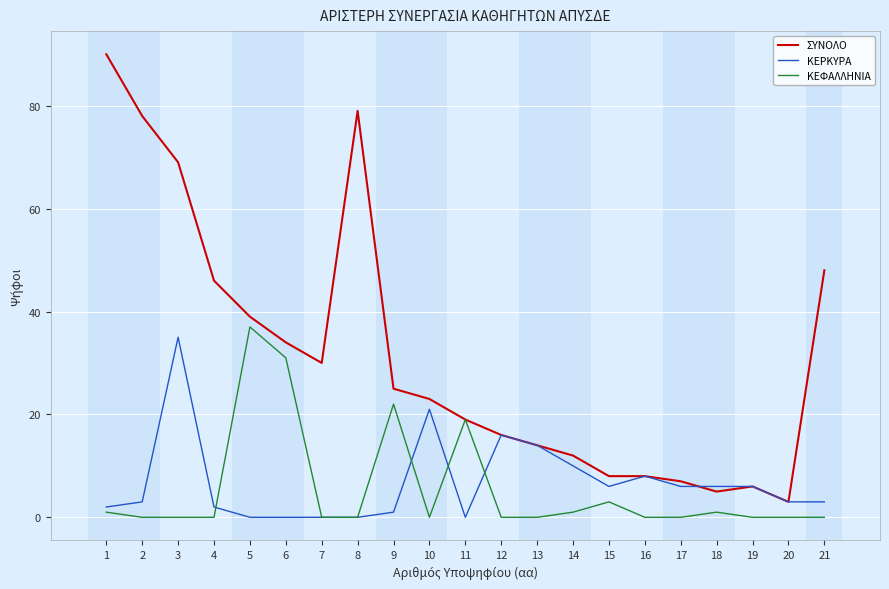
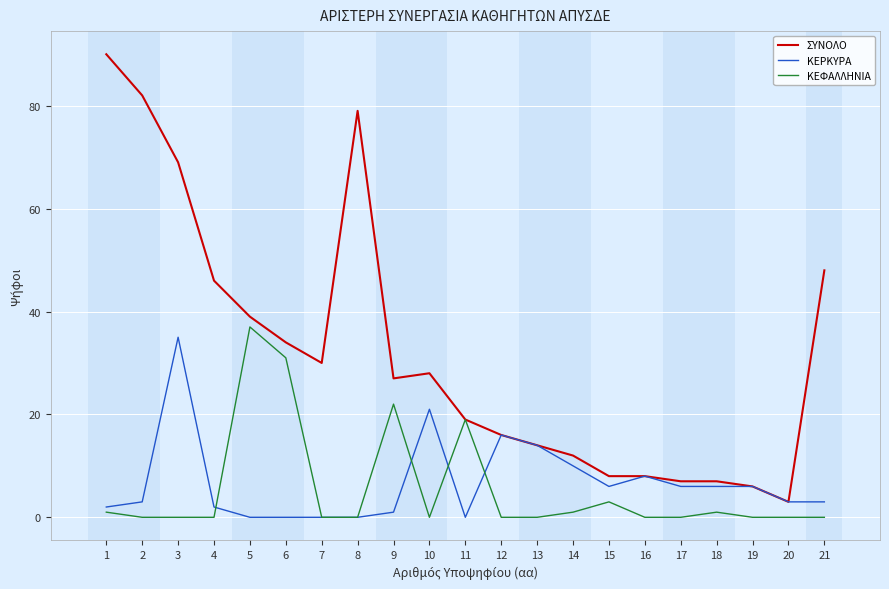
ΣΥΝΟΛΟ, 2: 78 -> 82
ΣΥΝΟΛΟ, 9: 25 -> 27
ΣΥΝΟΛΟ, 10: 23 -> 28
ΣΥΝΟΛΟ, 18: 5 -> 7
